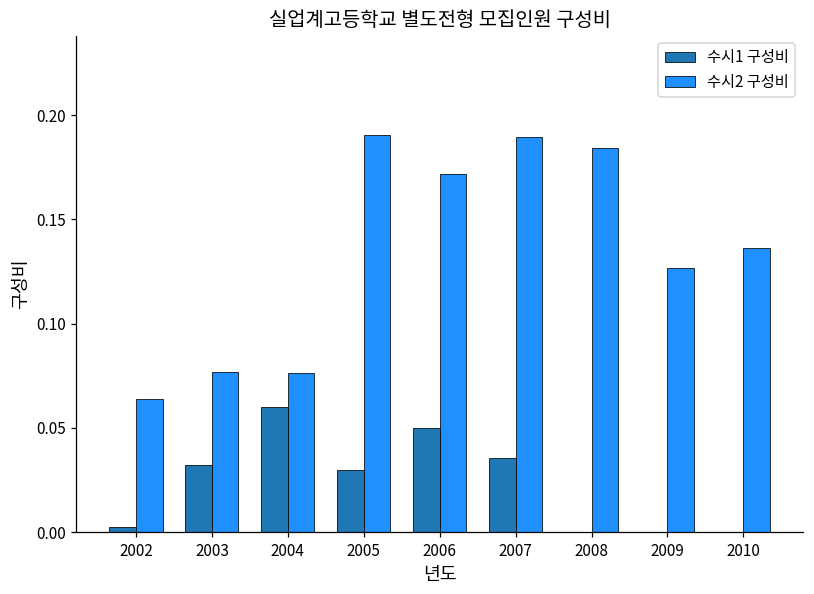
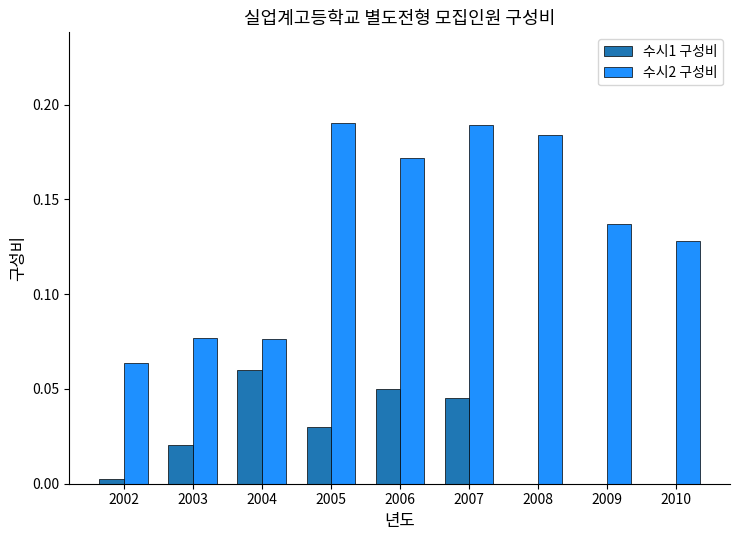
수시1 구성비, 2003: 0.032 -> 0.020
수시1 구성비, 2007: 0.035 -> 0.045
수시2 구성비, 2009: 0.127 -> 0.137
수시2 구성비, 2010: 0.136 -> 0.128
